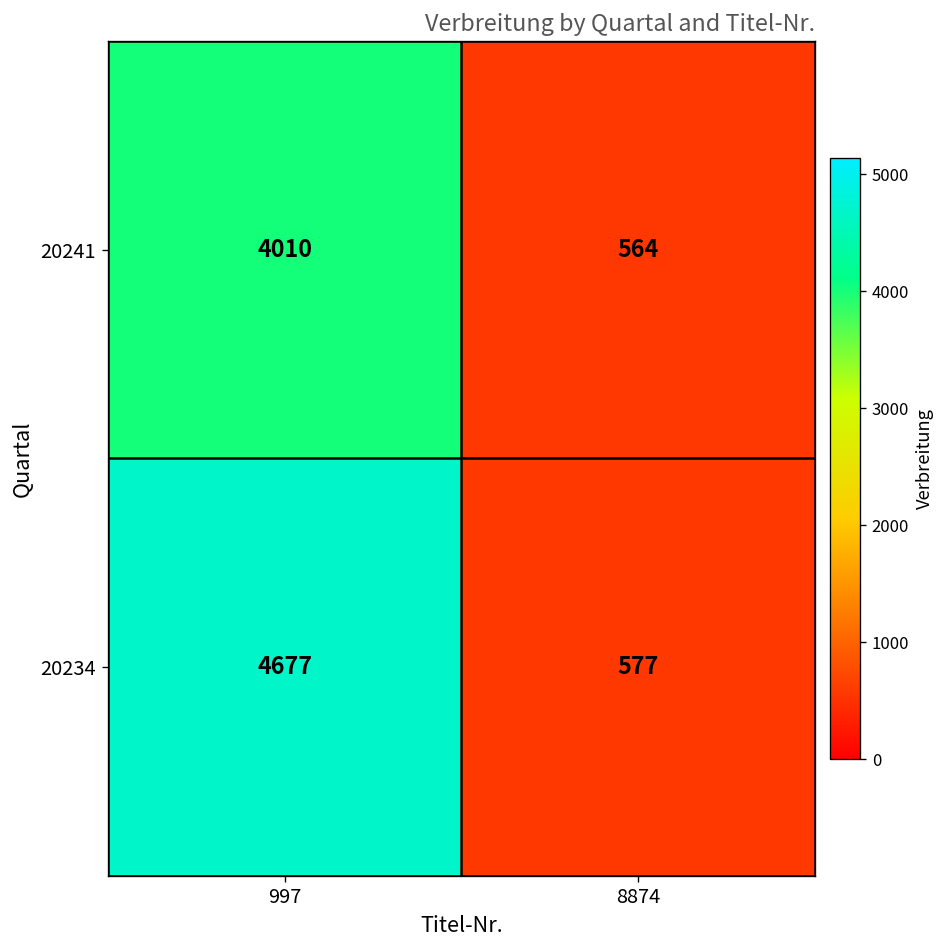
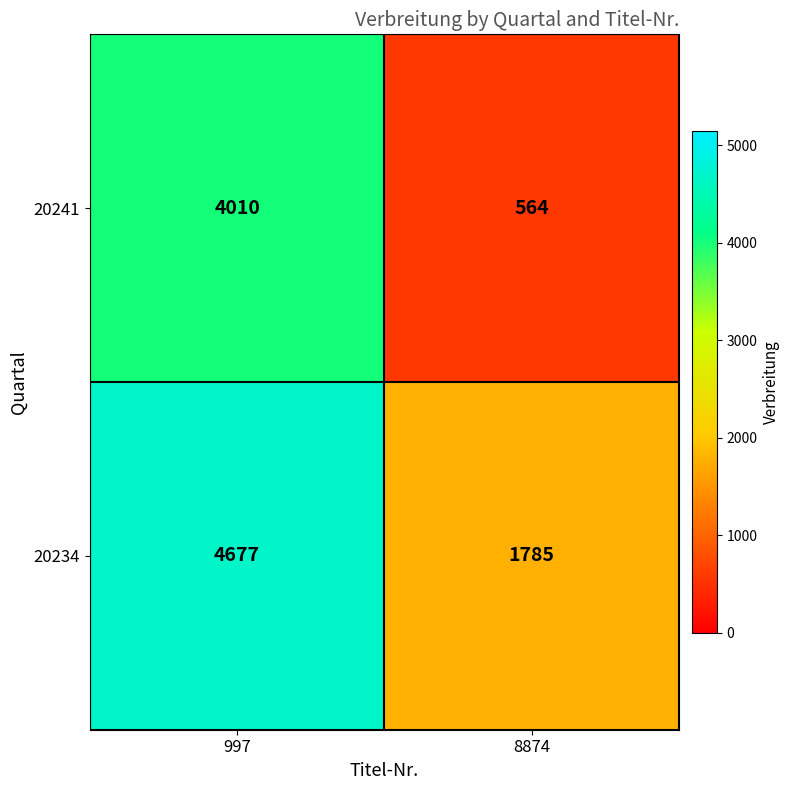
20234, 8874: 577 -> 1785
